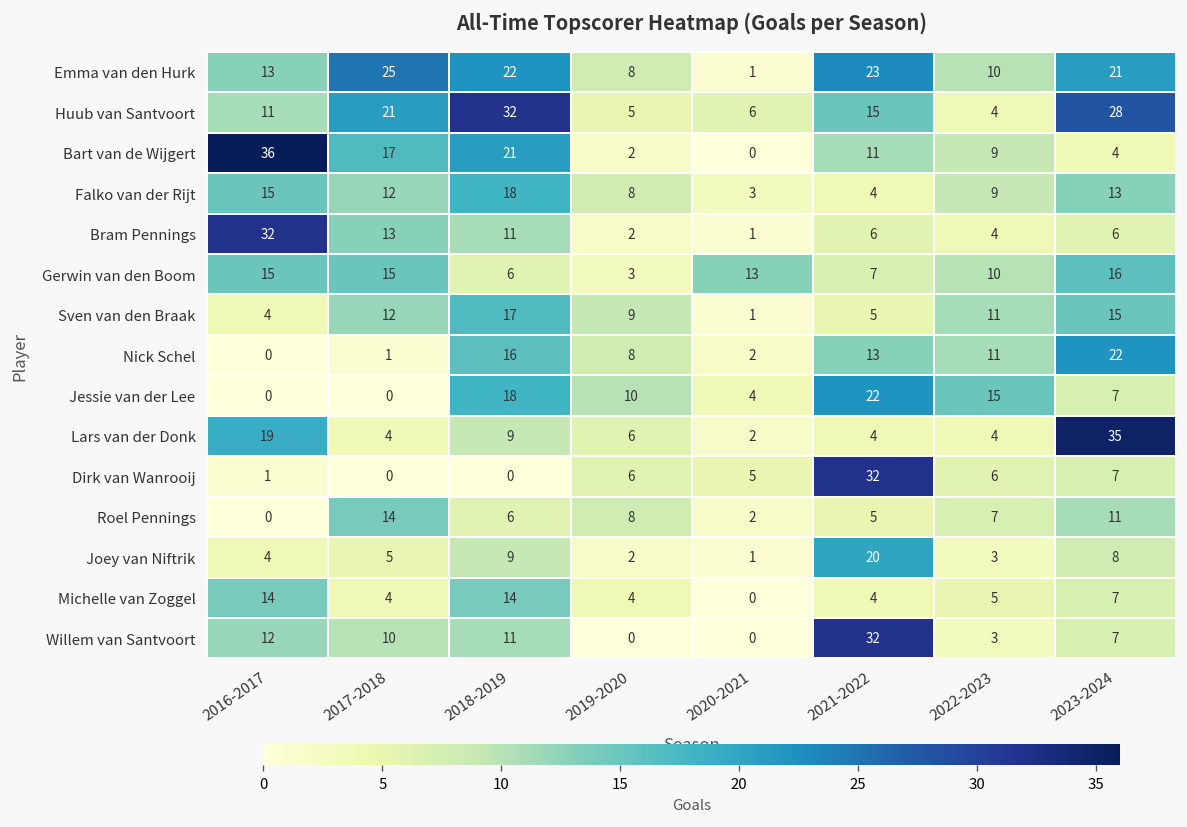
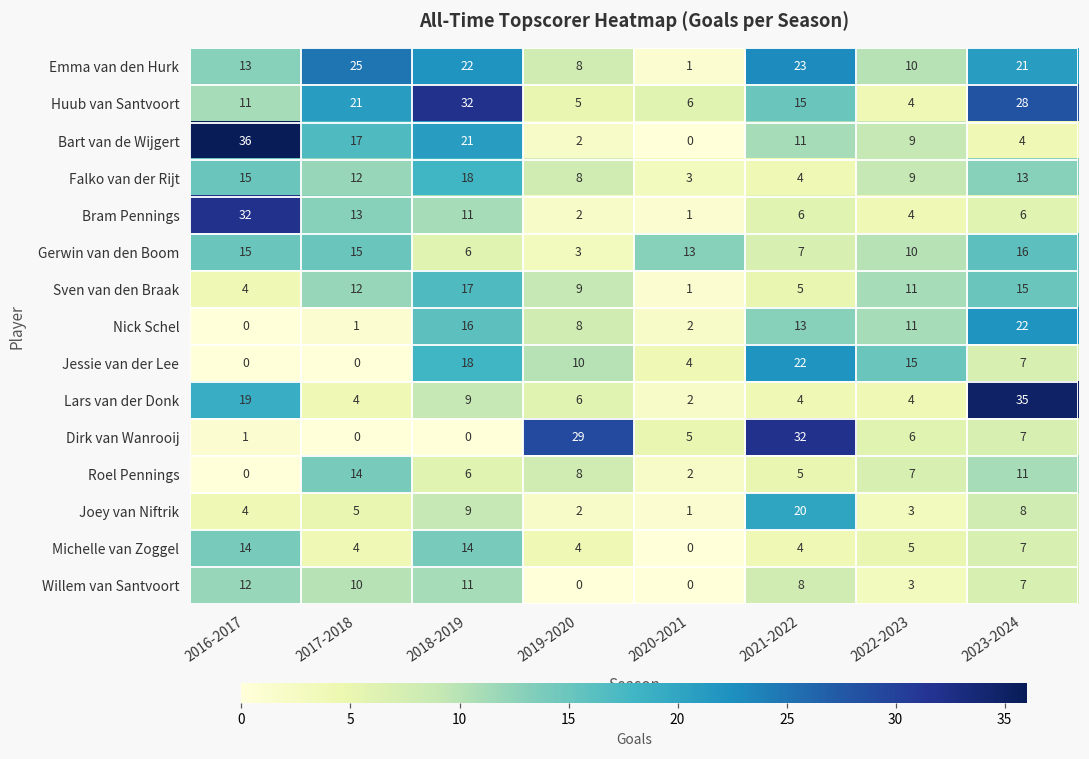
Dirk van Wanrooij, 2019-2020: 6 -> 29
Willem van Santvoort, 2021-2022: 32 -> 8
